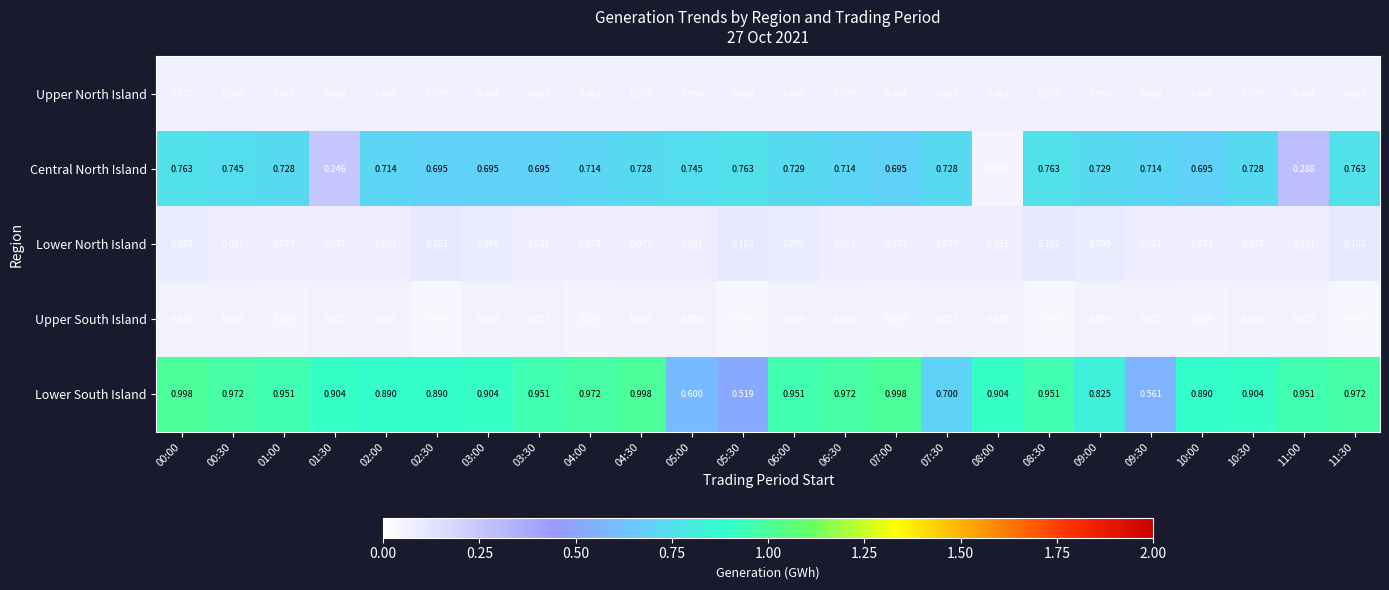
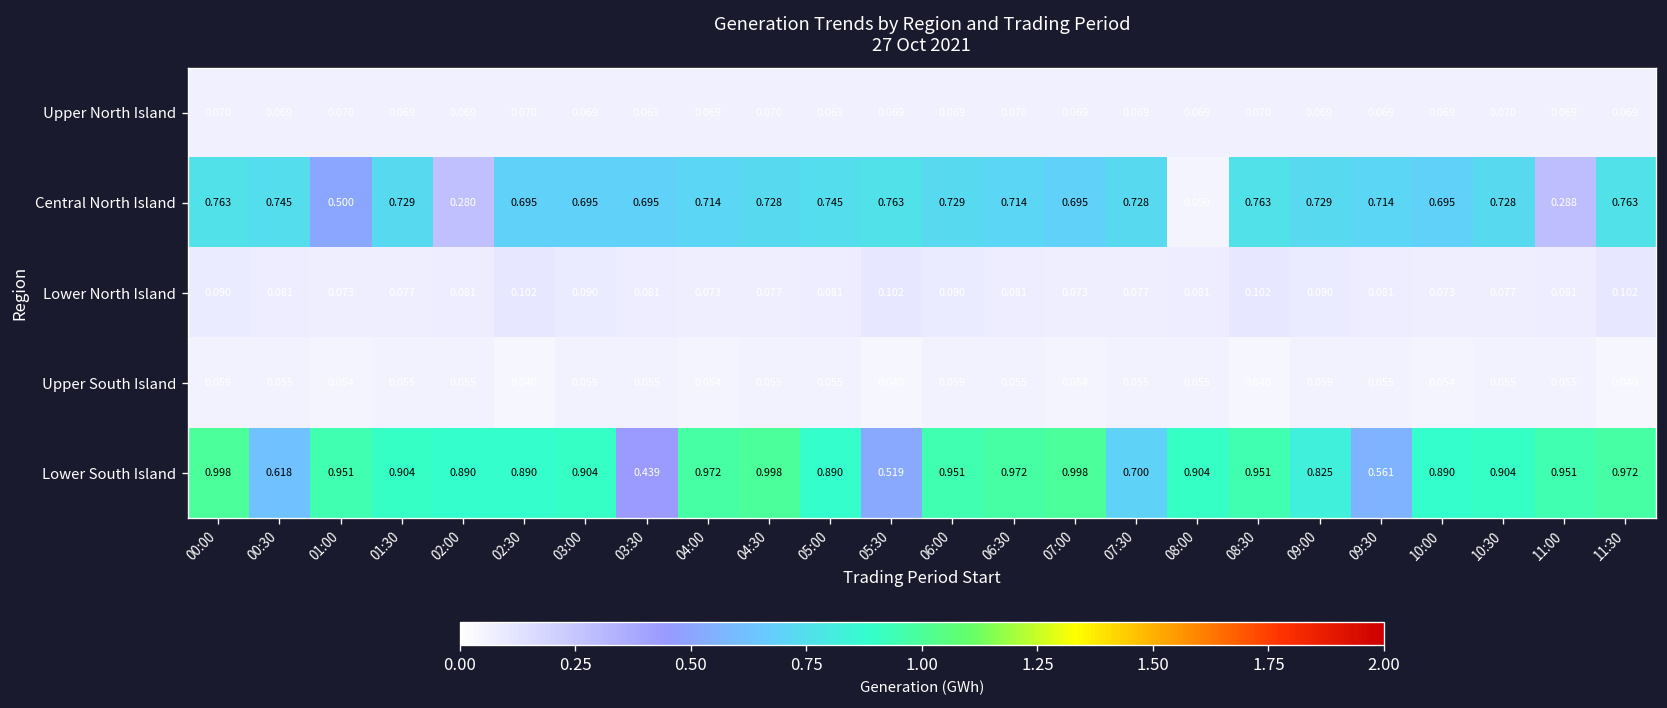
Central North Island, 01:00: 0.728 -> 0.500
Central North Island, 01:30: 0.246 -> 0.729
Central North Island, 02:00: 0.714 -> 0.280
Lower South Island, 00:30: 0.972 -> 0.618
Lower South Island, 03:30: 0.951 -> 0.439
Lower South Island, 05:00: 0.600 -> 0.890
